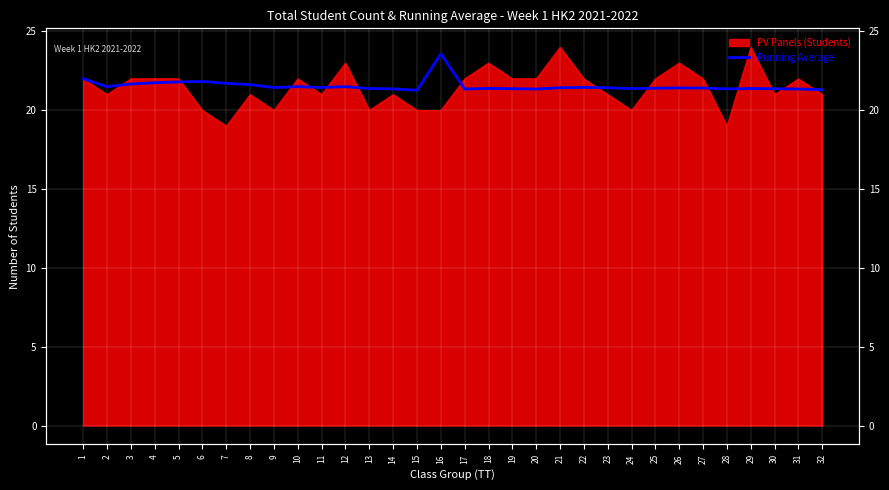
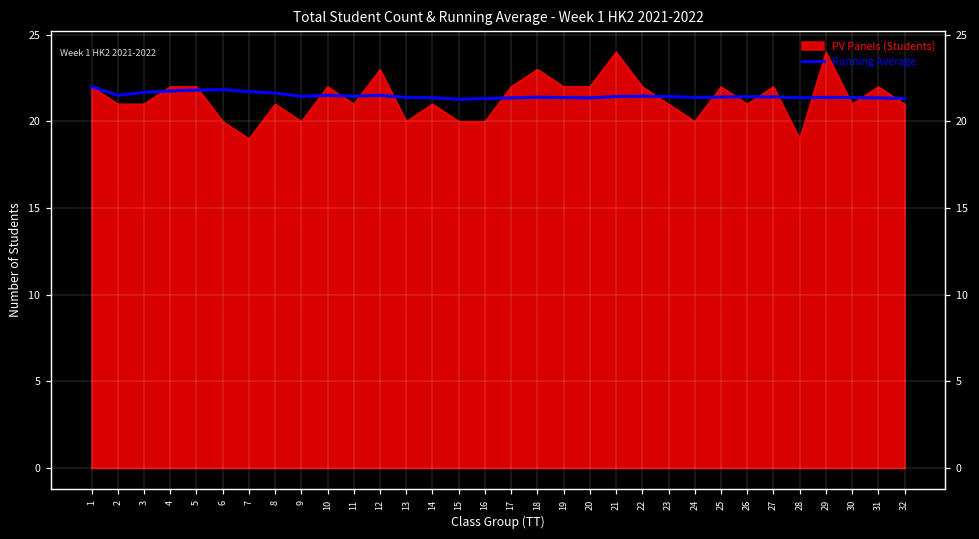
PV Panels (Students), 3: 22 -> 21
Running Average, 16: 23.6 -> 21.3
PV Panels (Students), 26: 23 -> 21
